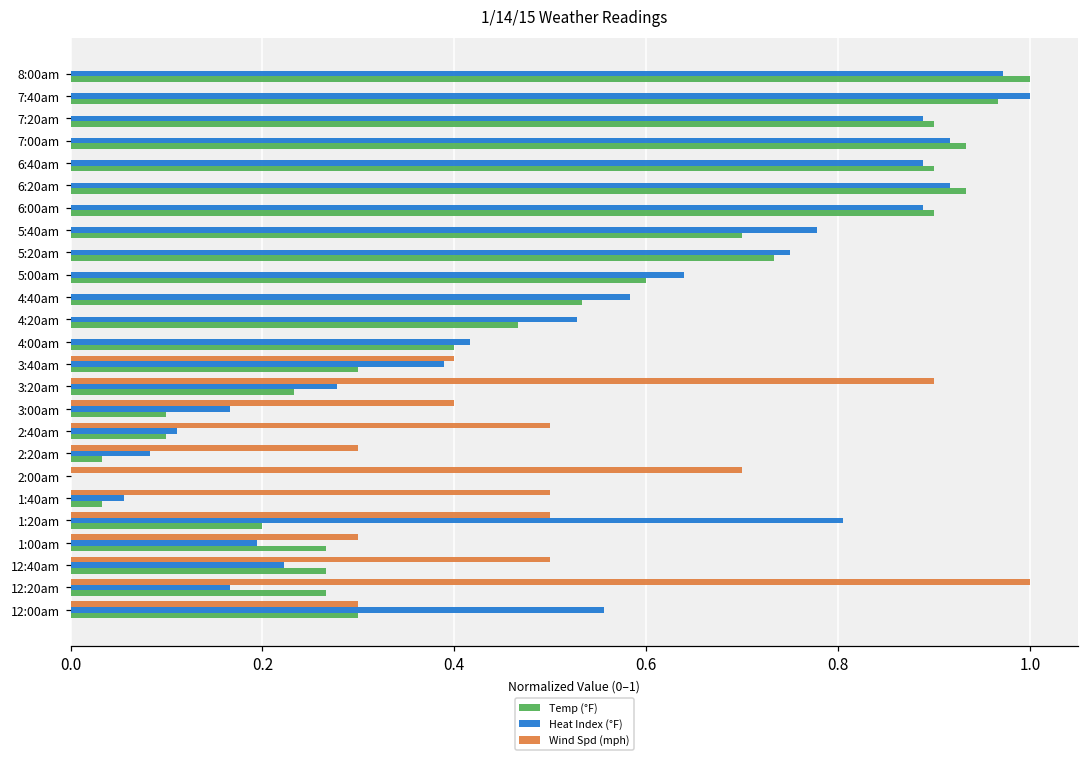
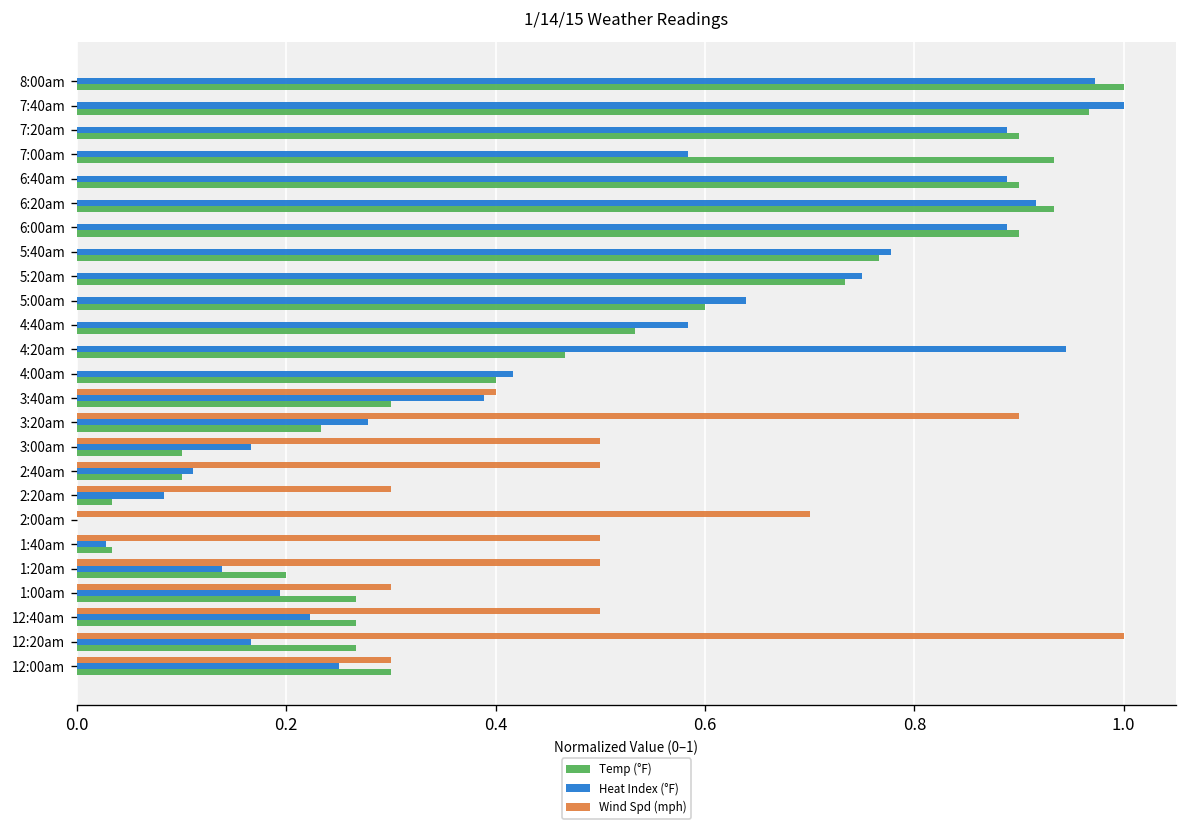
Heat Index (°F), 7:00am: 0.92 -> 0.58
Temp (°F), 5:40am: 0.70 -> 0.77
Heat Index (°F), 4:20am: 0.53 -> 0.94
Wind Spd (mph), 3:00am: 0.40 -> 0.50
Heat Index (°F), 1:40am: 0.06 -> 0.03
Heat Index (°F), 1:20am: 0.81 -> 0.14
Heat Index (°F), 12:00am: 0.56 -> 0.25
